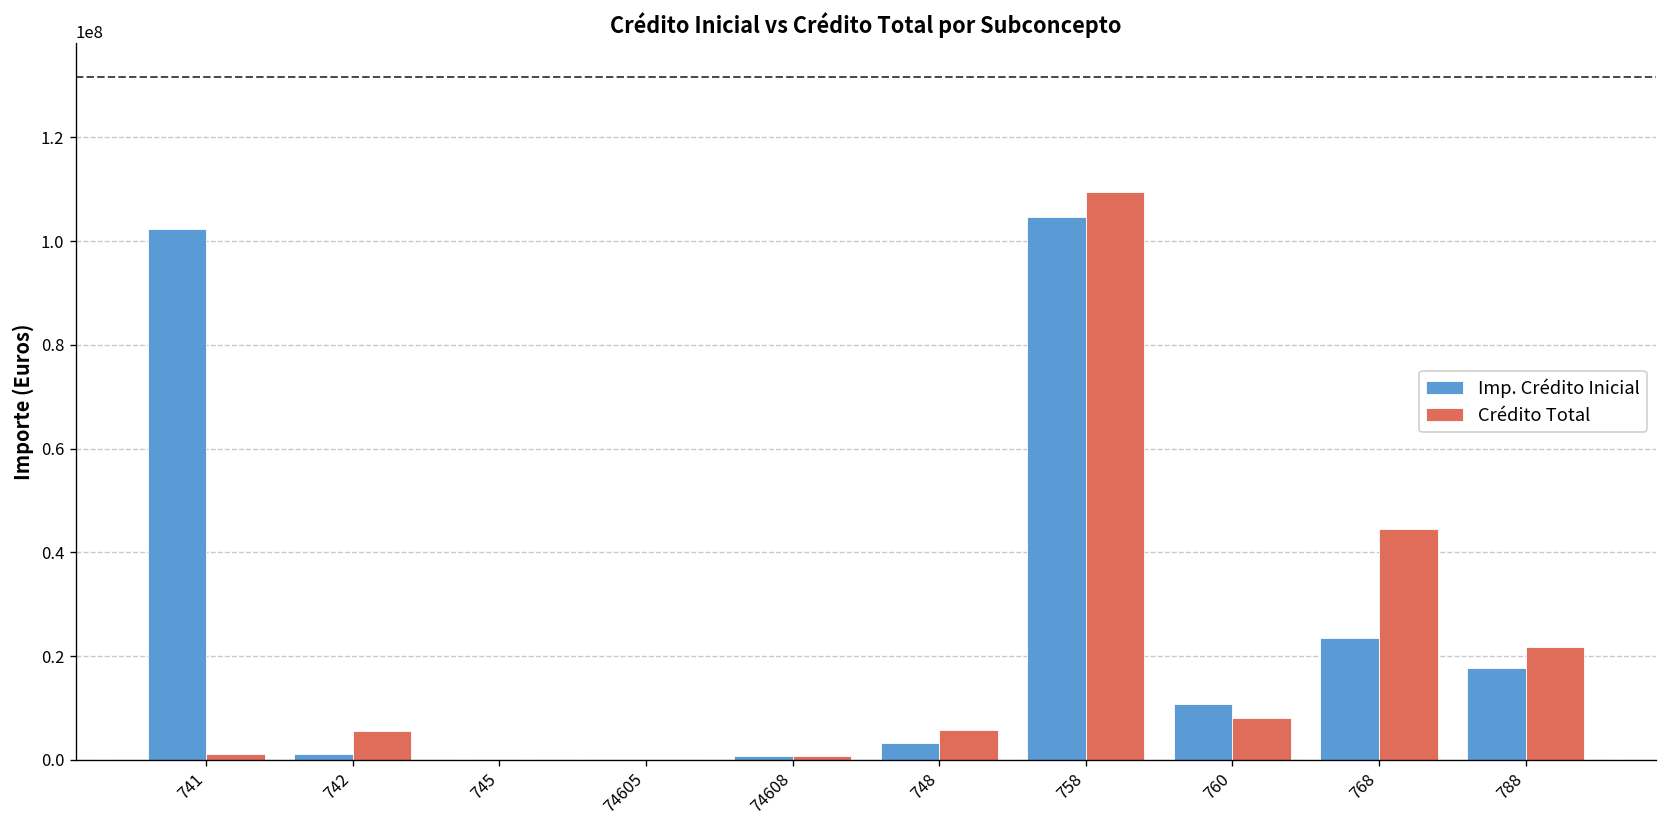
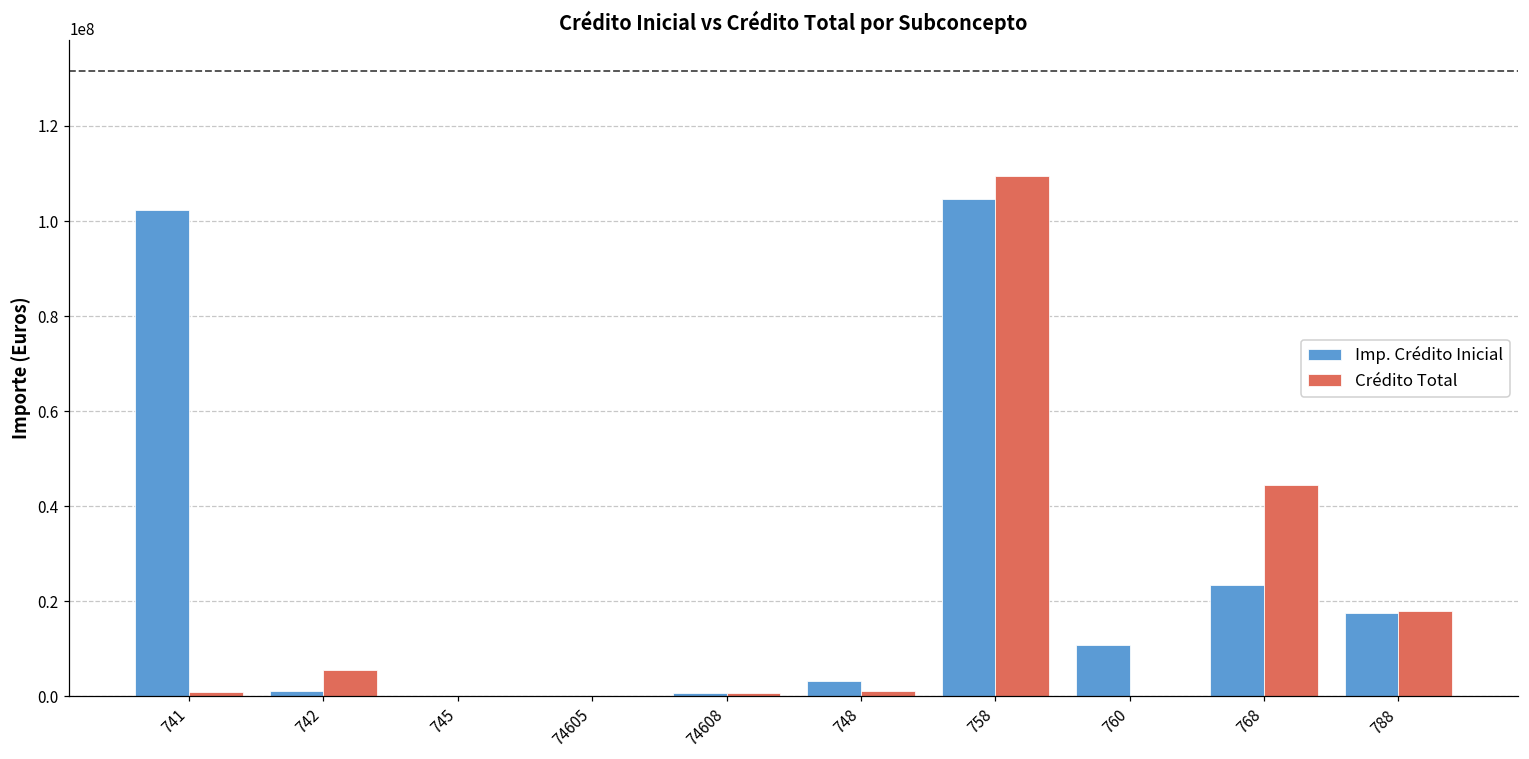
Crédito Total, 748: 6000000 -> 1000000
Crédito Total, 760: 8000000 -> 0
Crédito Total, 788: 22000000 -> 18000000
